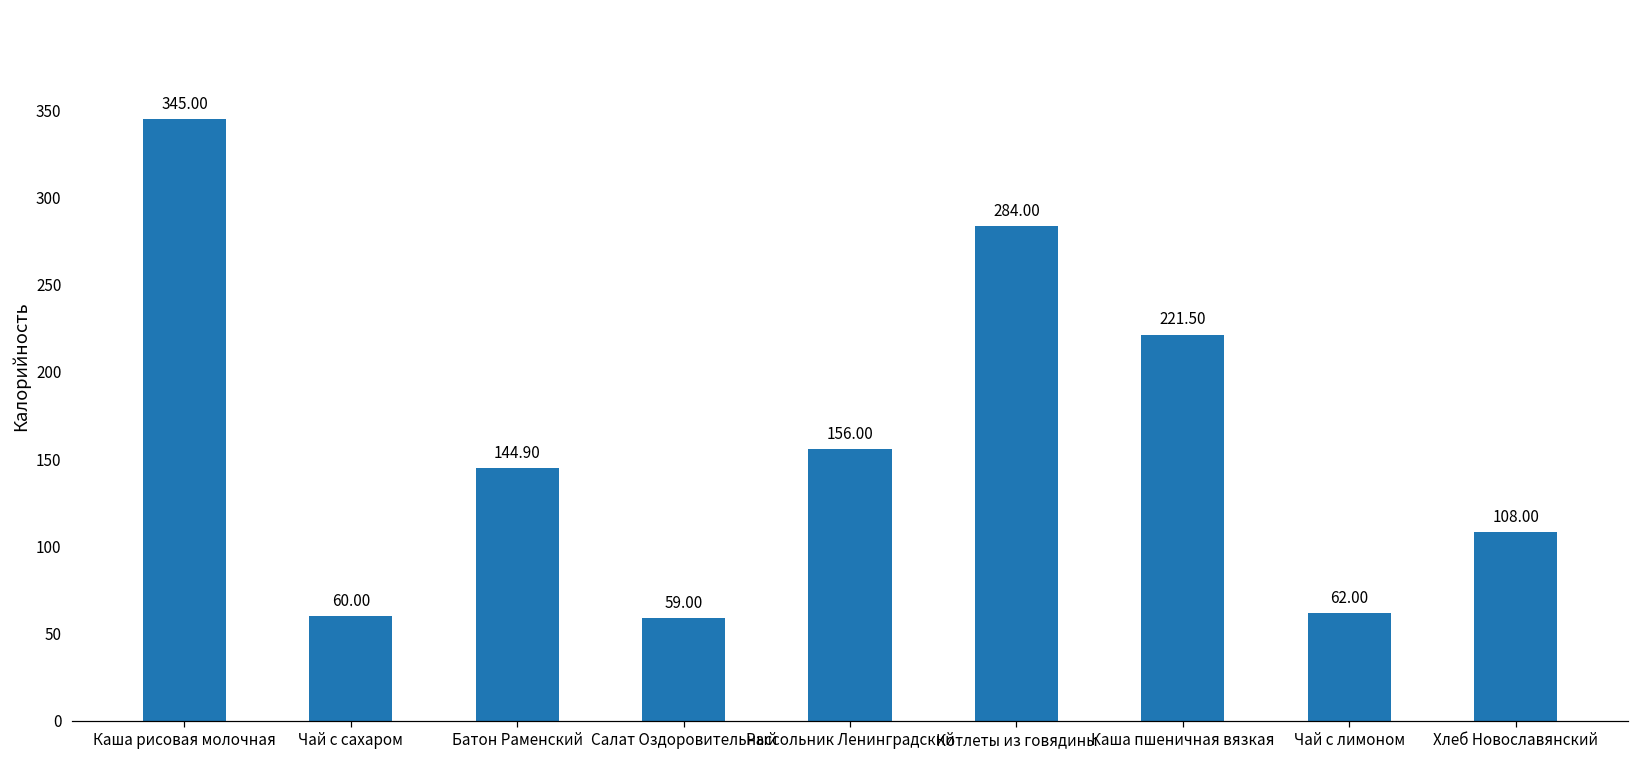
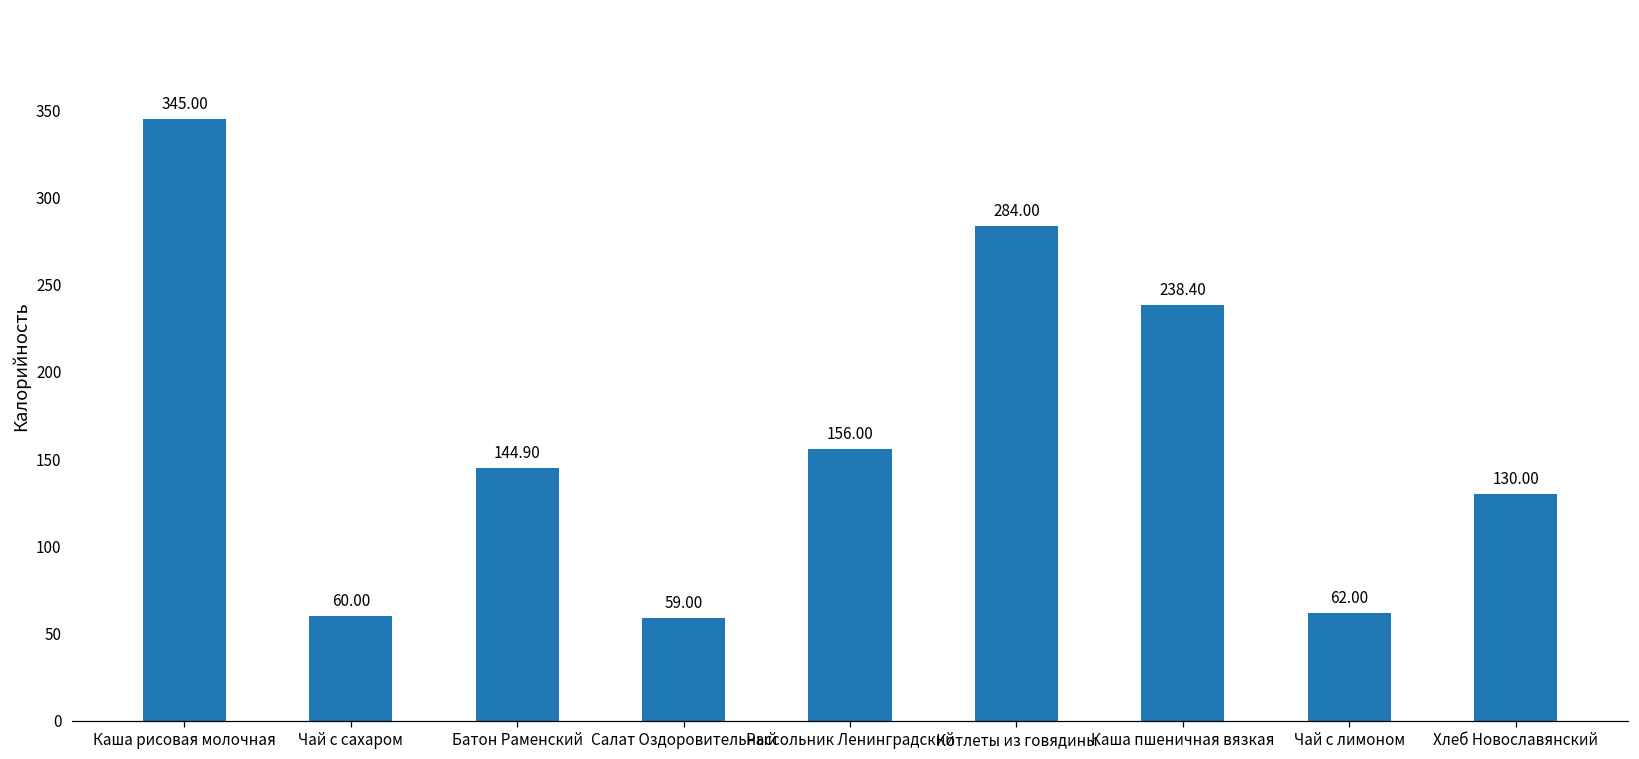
Каша пшеничная вязкая: 221.50 -> 238.40
Хлеб Новославянский: 108.00 -> 130.00
